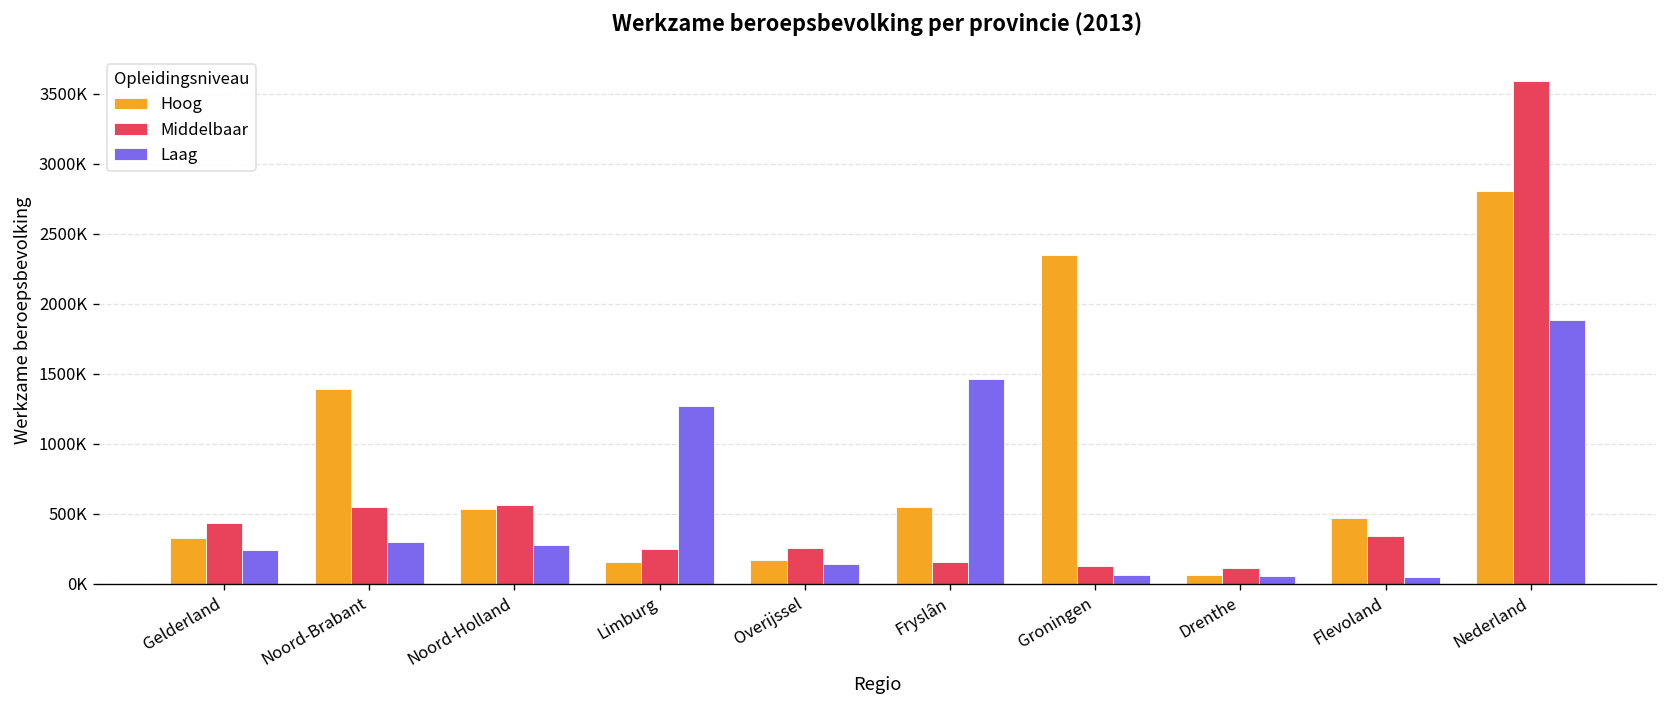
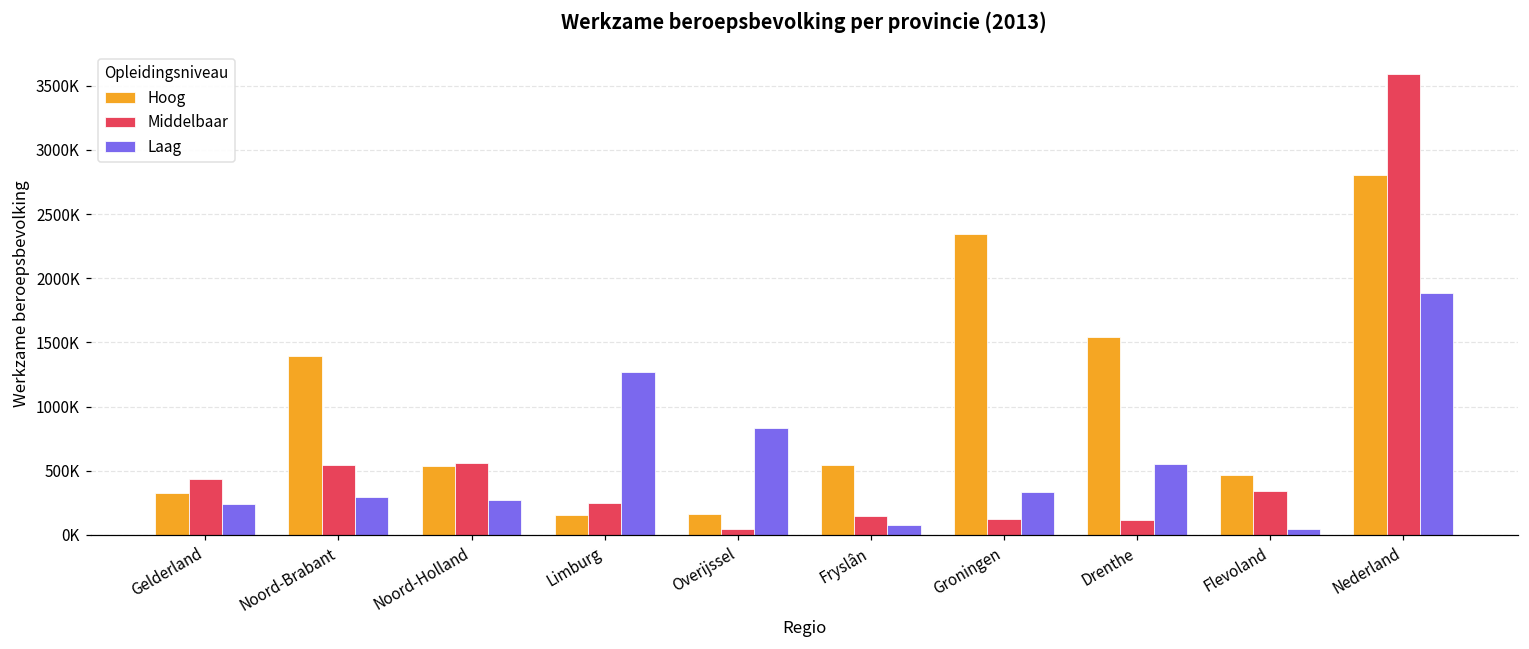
Middelbaar, Overijssel: 260000 -> 50000
Laag, Overijssel: 140000 -> 830000
Laag, Fryslân: 1460000 -> 80000
Laag, Groningen: 70000 -> 330000
Hoog, Drenthe: 60000 -> 1540000
Laag, Drenthe: 60000 -> 550000
